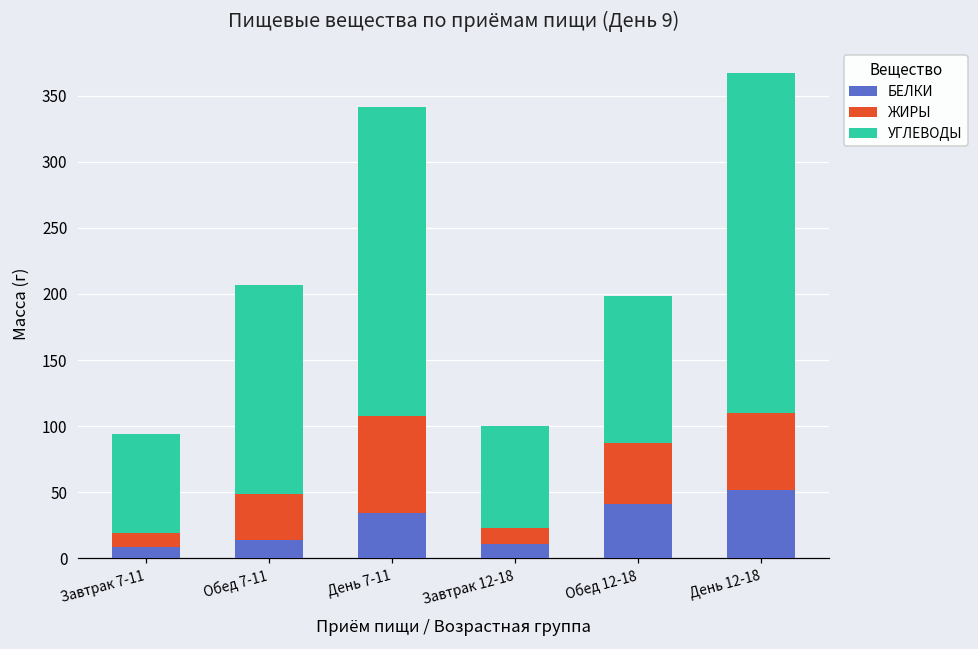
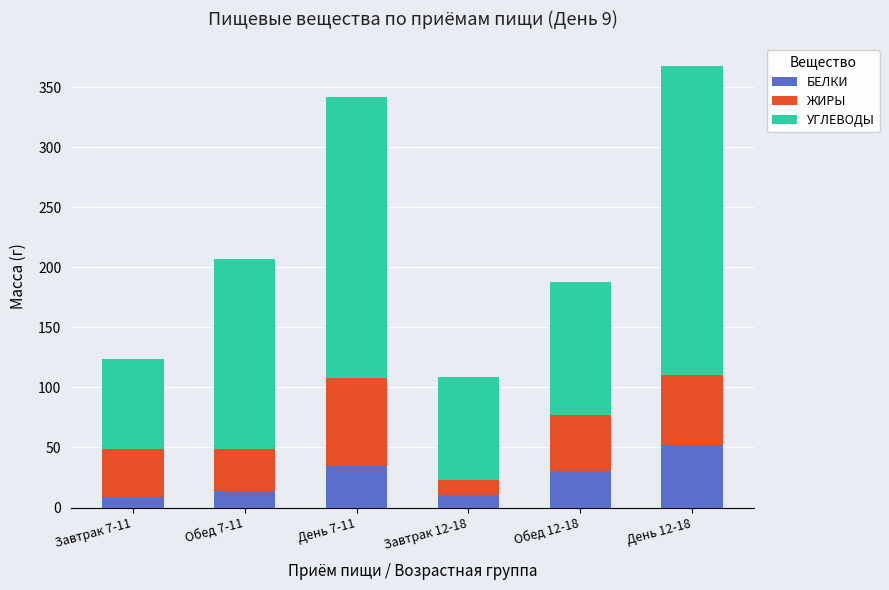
ЖИРЫ, Завтрак 7-11: 10 -> 40
УГЛЕВОДЫ, Завтрак 12-18: 77 -> 86
БЕЛКИ, Обед 12-18: 41 -> 30
